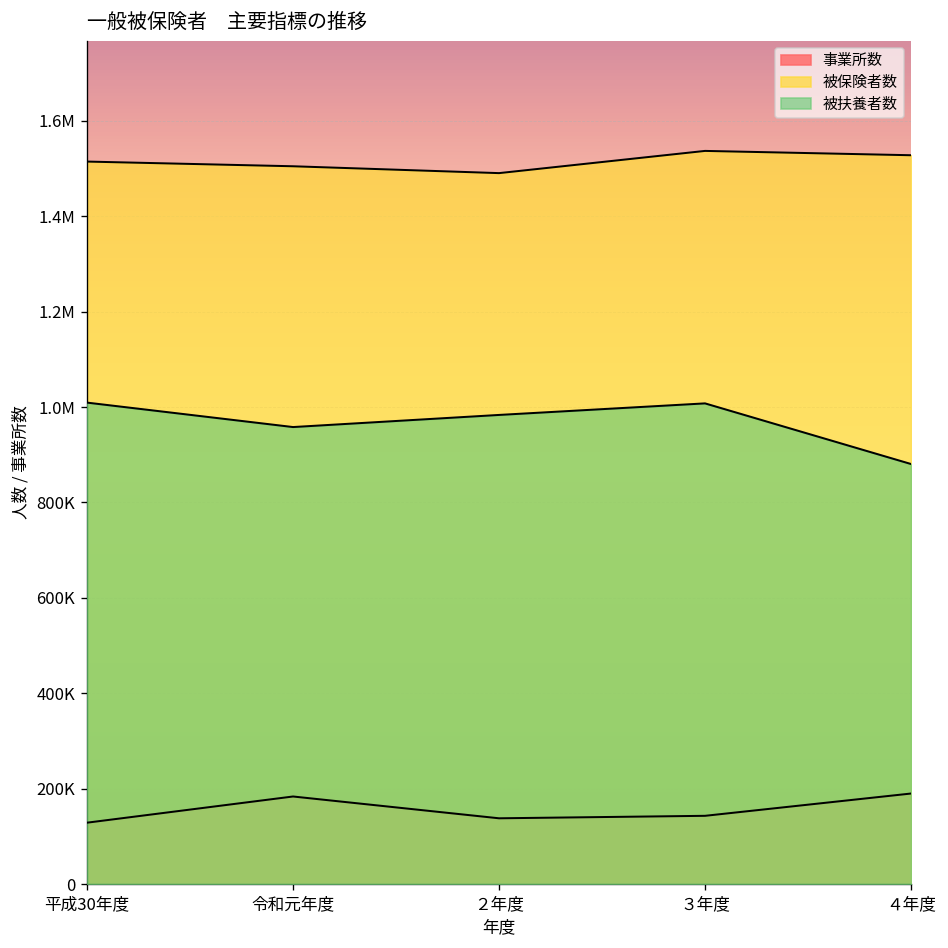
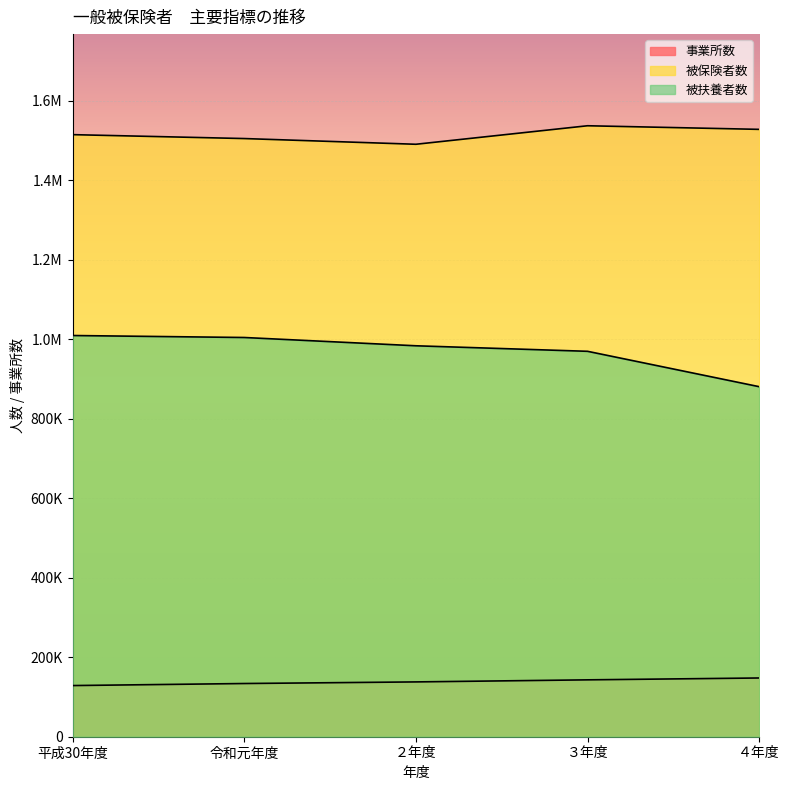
事業所数, 令和元年度: 180000 -> 130000
被扶養者数, 令和元年度: 960000 -> 1000000
被扶養者数, ３年度: 1010000 -> 970000
事業所数, ４年度: 190000 -> 150000
